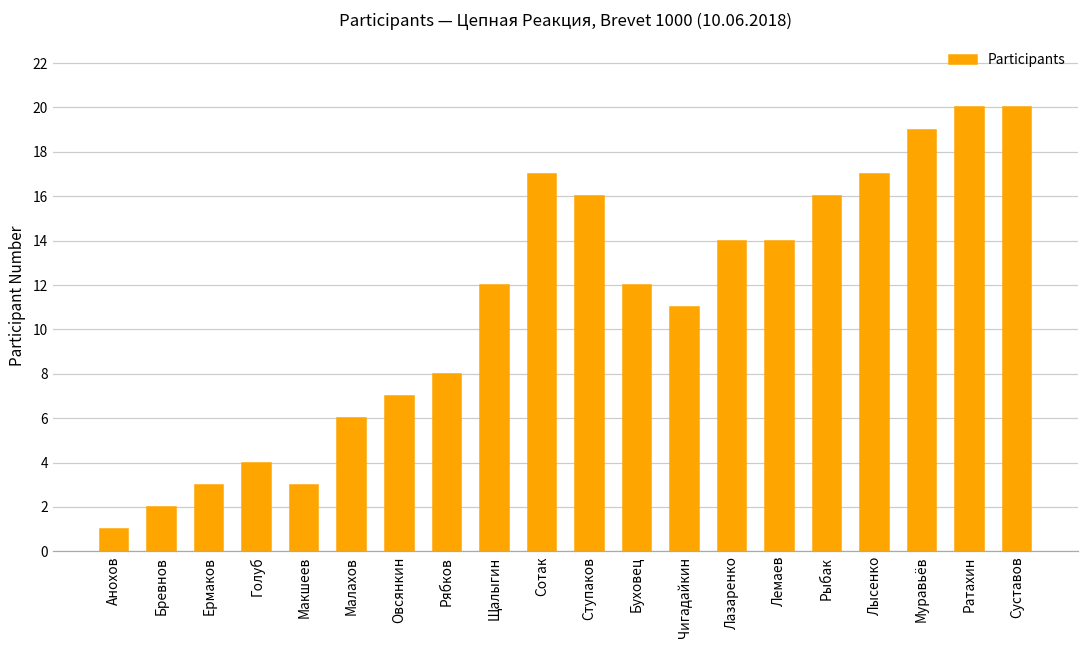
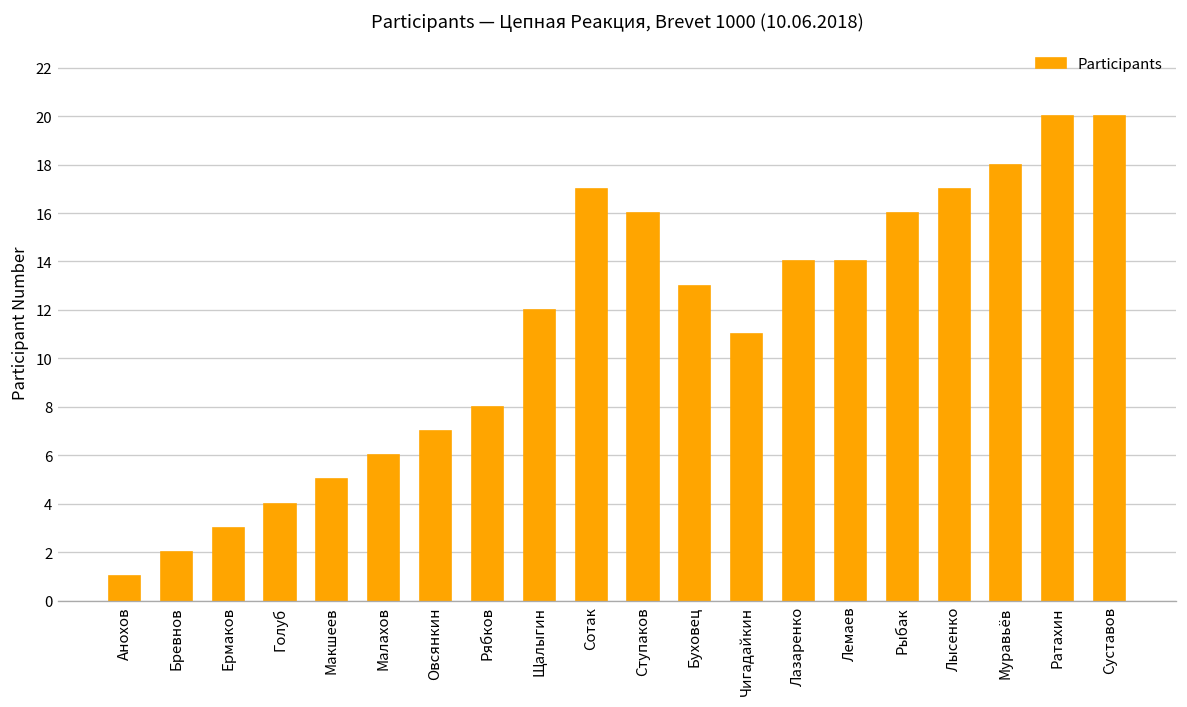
Макшеев: 3 -> 5
Буховец: 12 -> 13
Муравьёв: 19 -> 18
